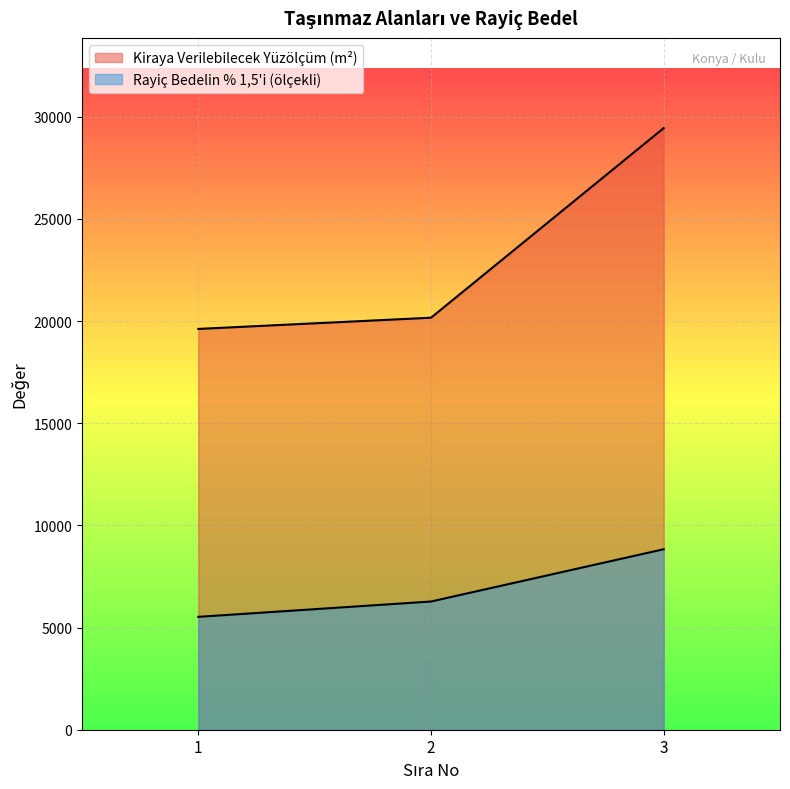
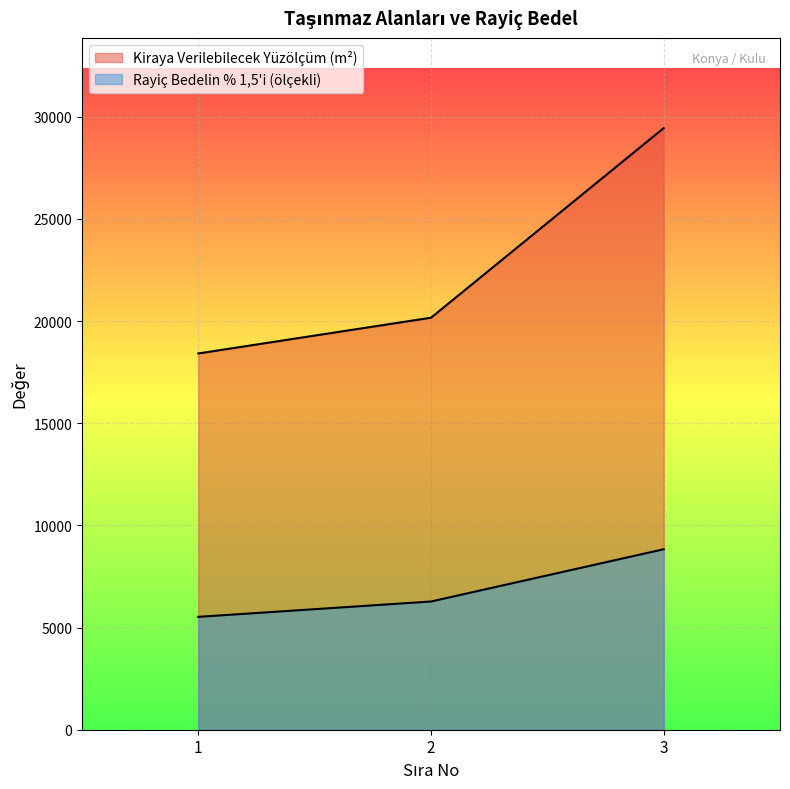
Kiraya Verilebilecek Yüzölçüm (m²), 1: 19600 -> 18400
